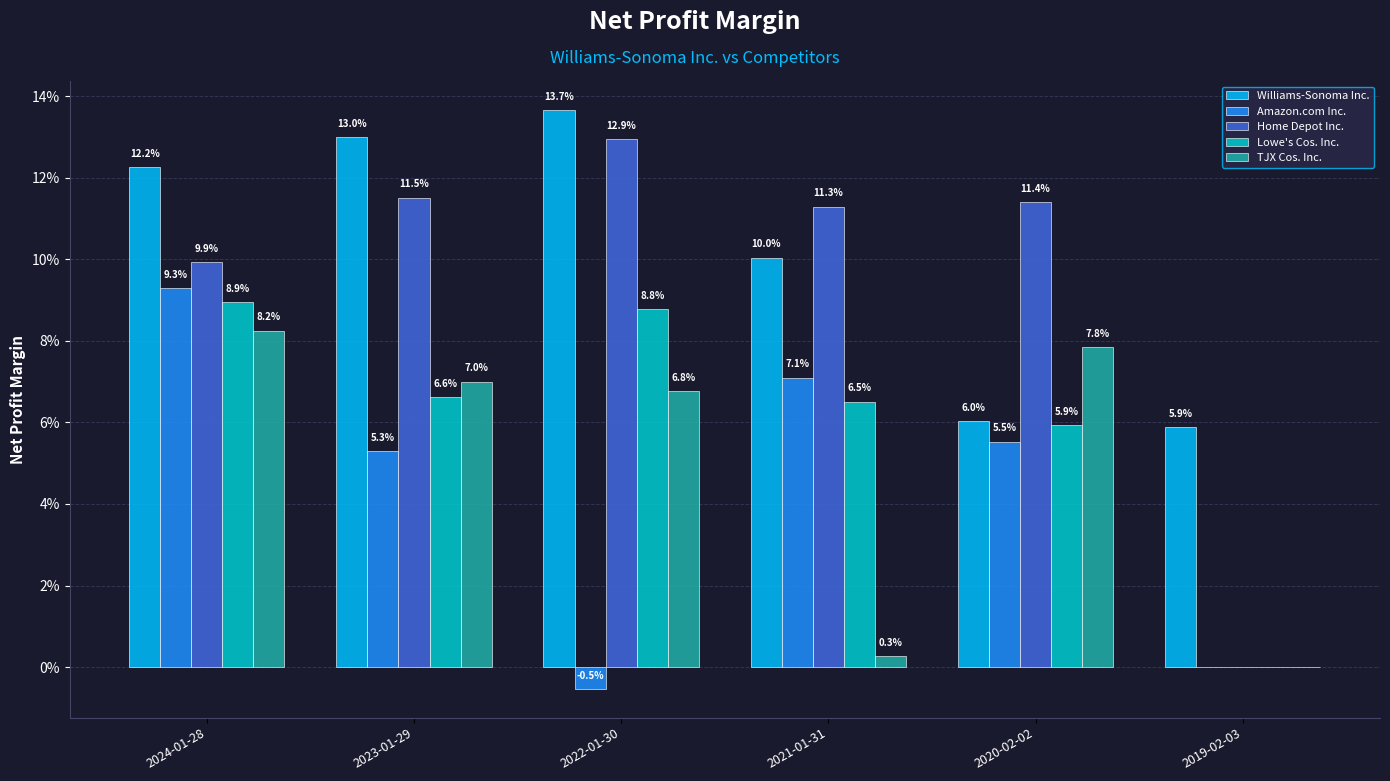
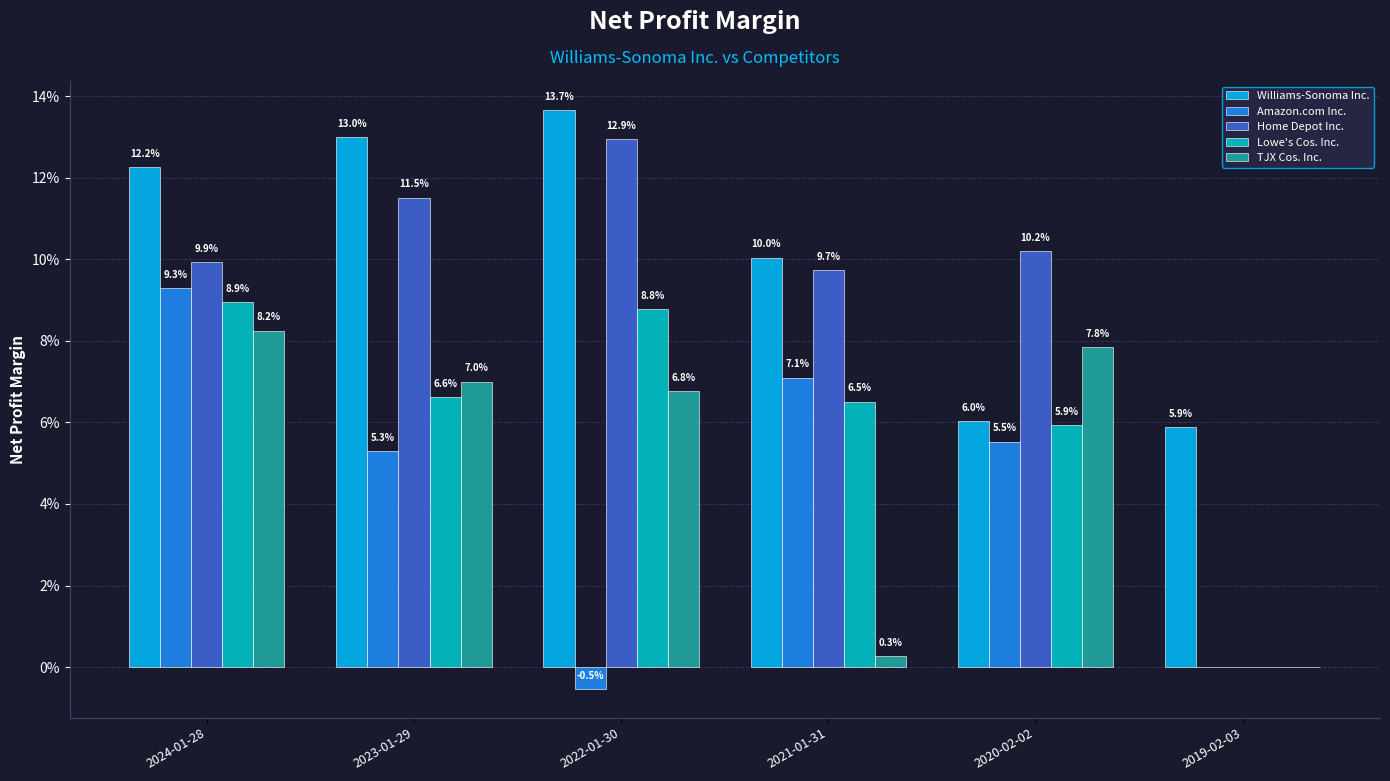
Home Depot Inc., 2021-01-31: 11.3% -> 9.7%
Home Depot Inc., 2020-02-02: 11.4% -> 10.2%
